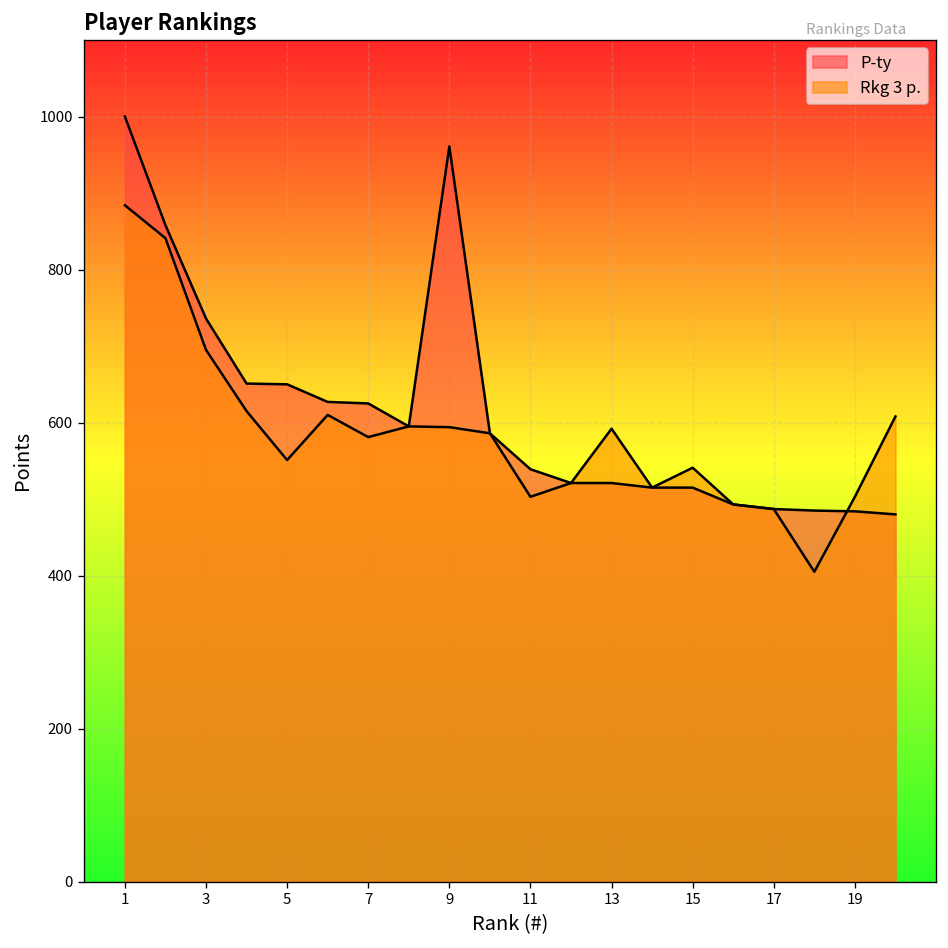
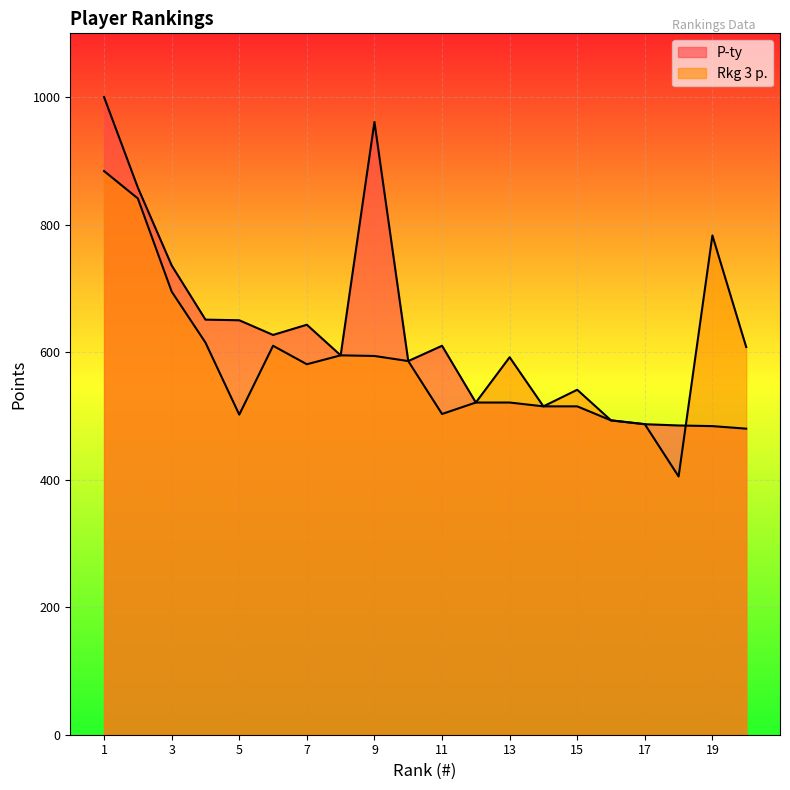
Rkg 3 p., 5: 550 -> 500
P-ty, 7: 630 -> 640
P-ty, 11: 540 -> 610
Rkg 3 p., 19: 500 -> 780
